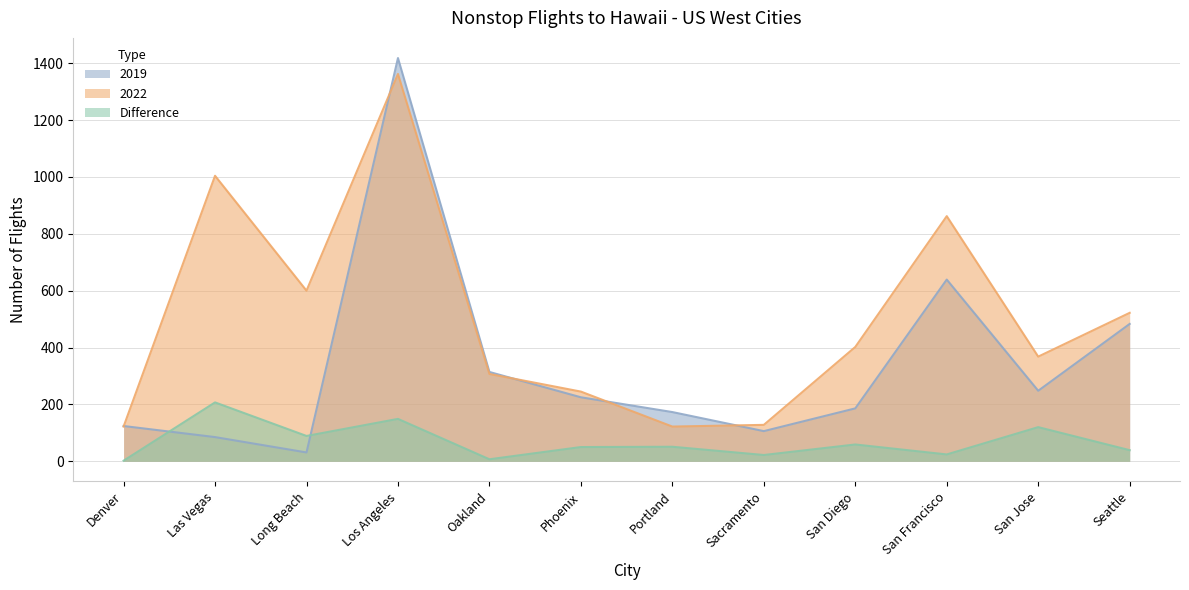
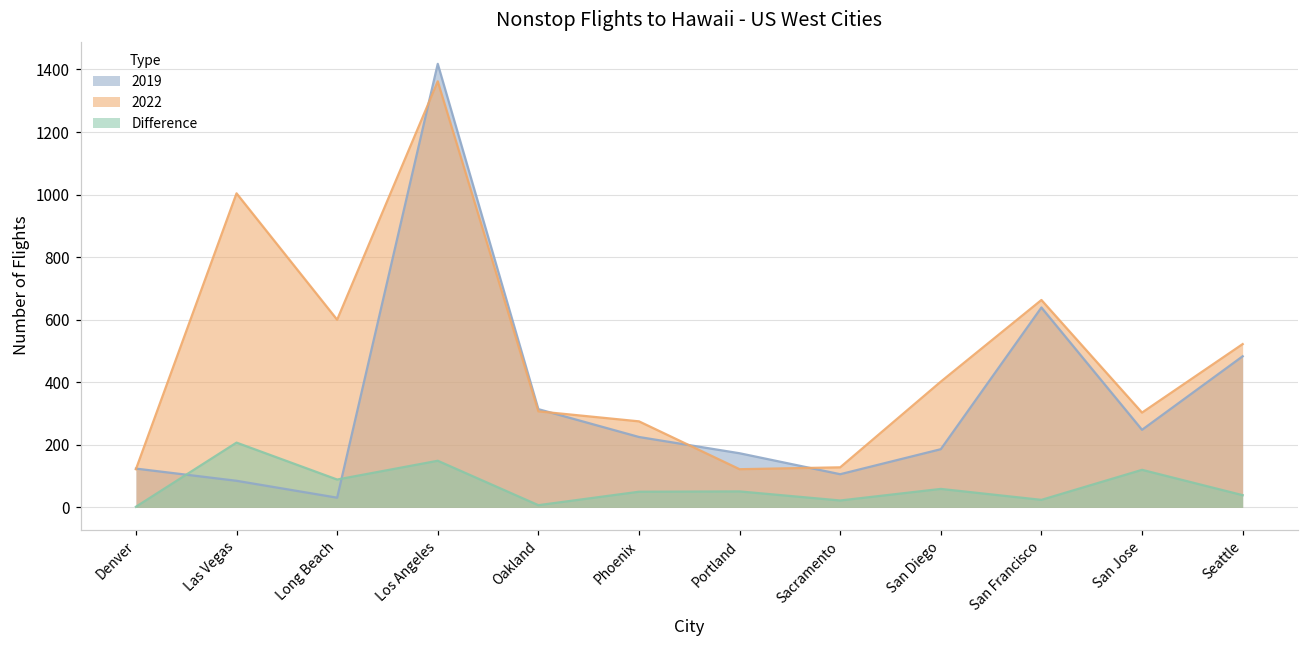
2022, Phoenix: 250 -> 280
2022, San Francisco: 860 -> 660
2022, San Jose: 370 -> 300
